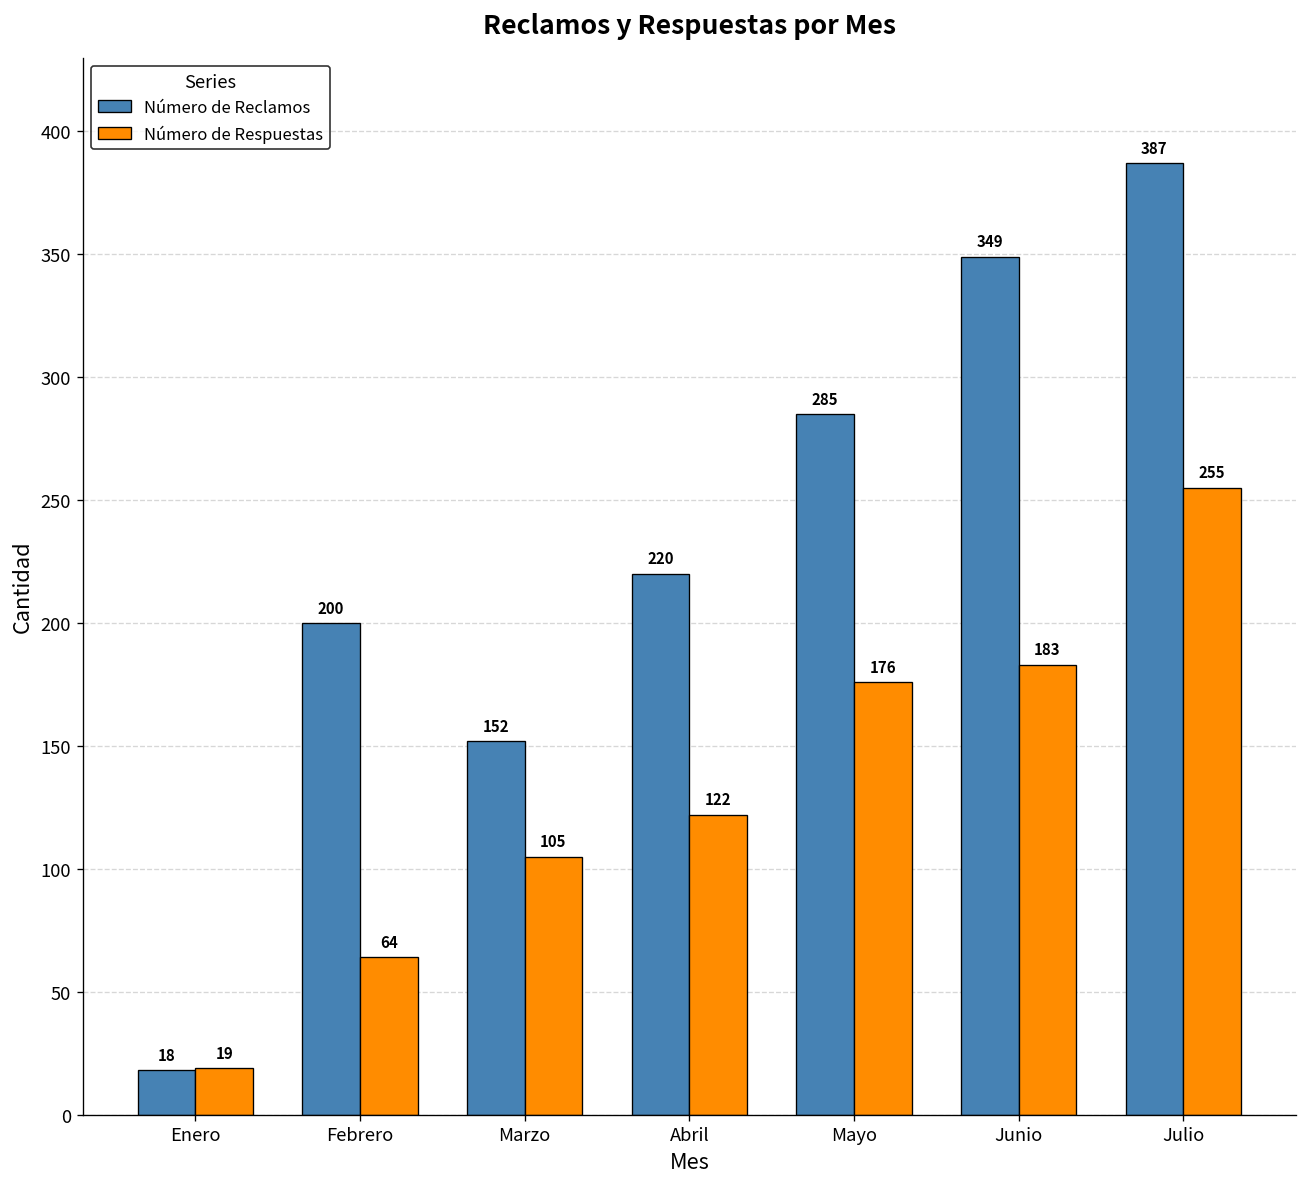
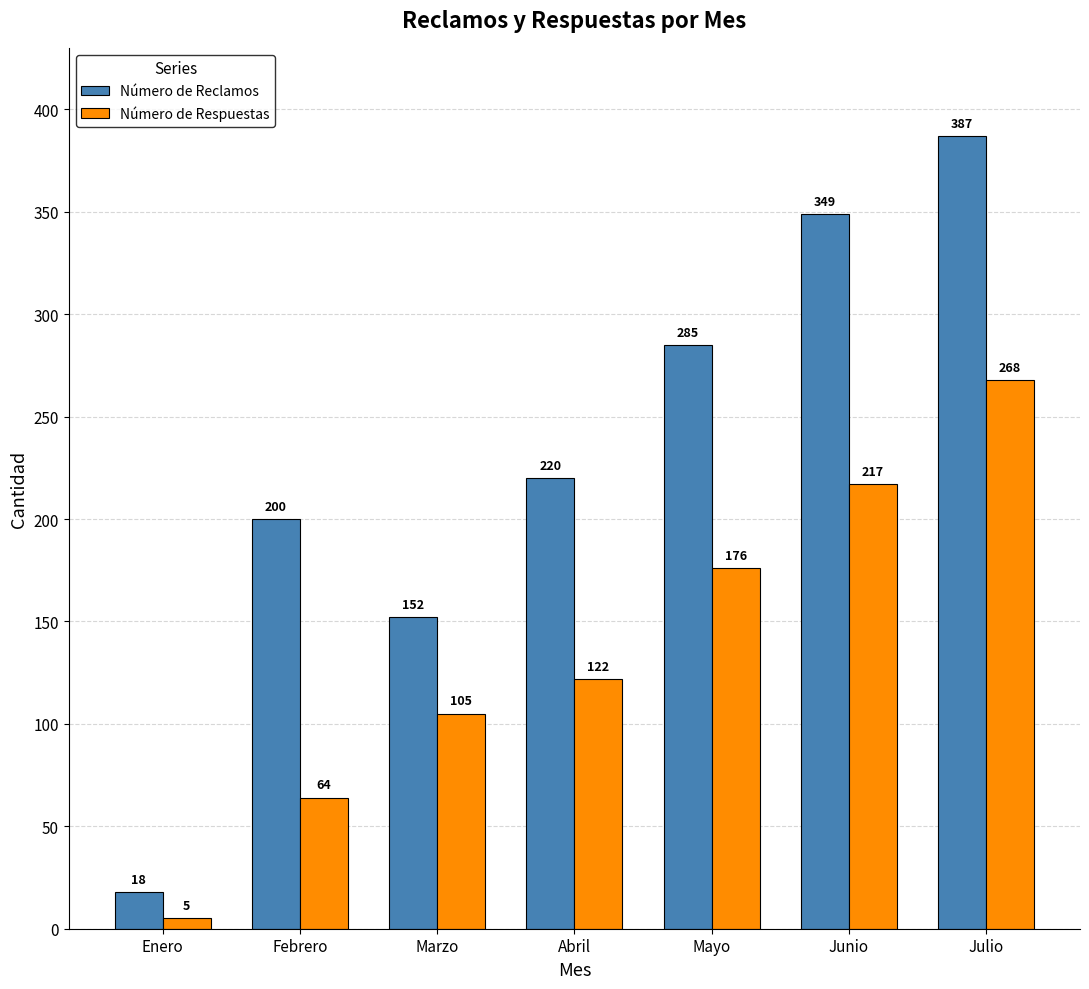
Número de Respuestas, Enero: 19 -> 5
Número de Respuestas, Junio: 183 -> 217
Número de Respuestas, Julio: 255 -> 268
